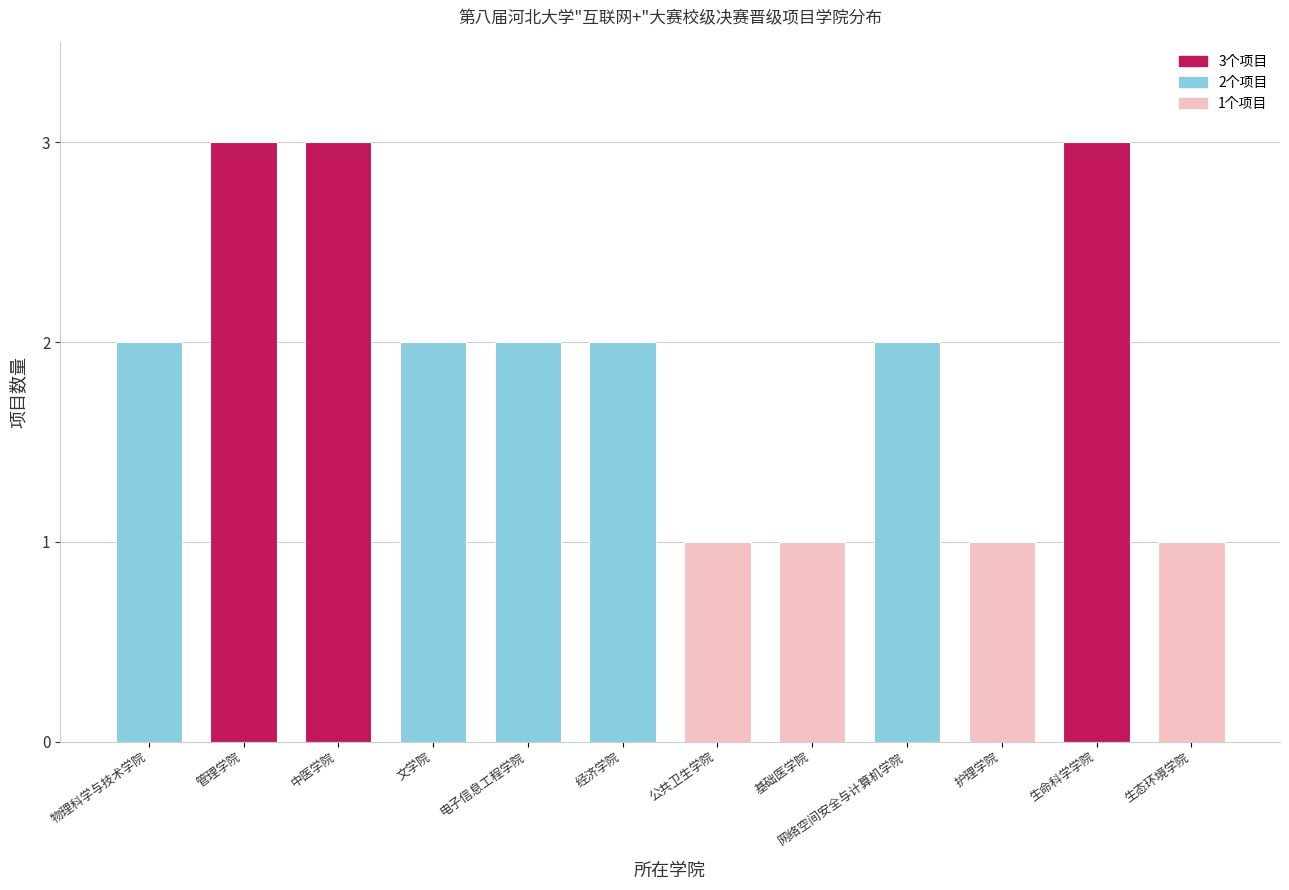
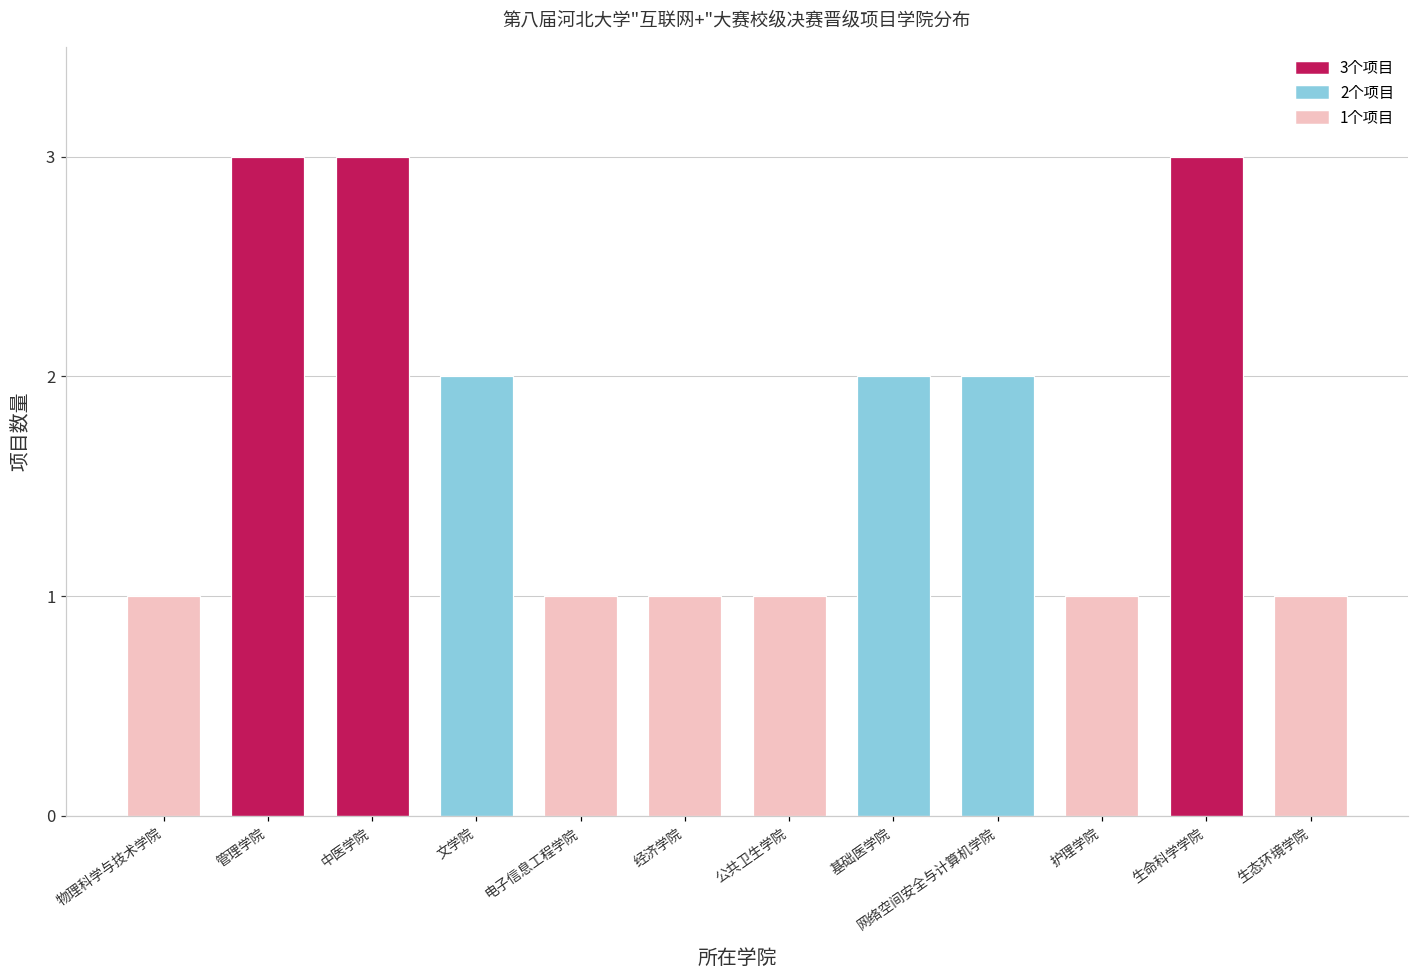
物理科学与技术学院: 2 -> 1
电子信息工程学院: 2 -> 1
经济学院: 2 -> 1
基础医学院: 1 -> 2
